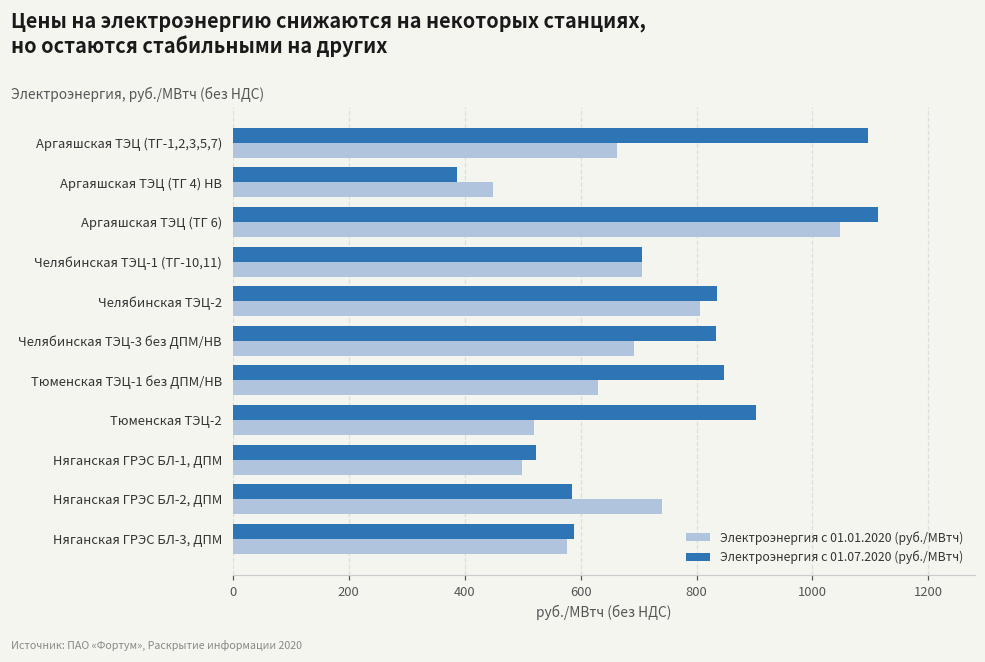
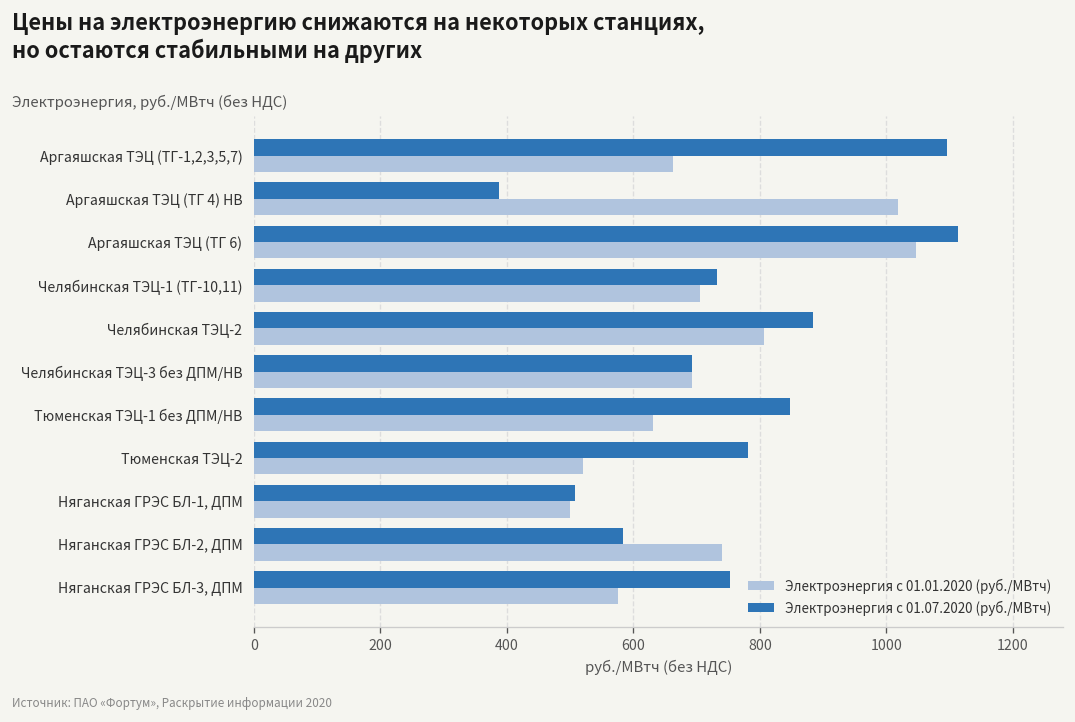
Электроэнергия с 01.01.2020 (руб./МВтч), Аргаяшская ТЭЦ (ТГ 4) НВ: 450 -> 1020
Электроэнергия с 01.07.2020 (руб./МВтч), Челябинская ТЭЦ-1 (ТГ-10,11): 710 -> 730
Электроэнергия с 01.07.2020 (руб./МВтч), Челябинская ТЭЦ-2: 840 -> 880
Электроэнергия с 01.07.2020 (руб./МВтч), Челябинская ТЭЦ-3 без ДПМ/НВ: 830 -> 690
Электроэнергия с 01.07.2020 (руб./МВтч), Тюменская ТЭЦ-2: 900 -> 780
Электроэнергия с 01.07.2020 (руб./МВтч), Няганская ГРЭС БЛ-1, ДПМ: 520 -> 510
Электроэнергия с 01.07.2020 (руб./МВтч), Няганская ГРЭС БЛ-3, ДПМ: 590 -> 750
